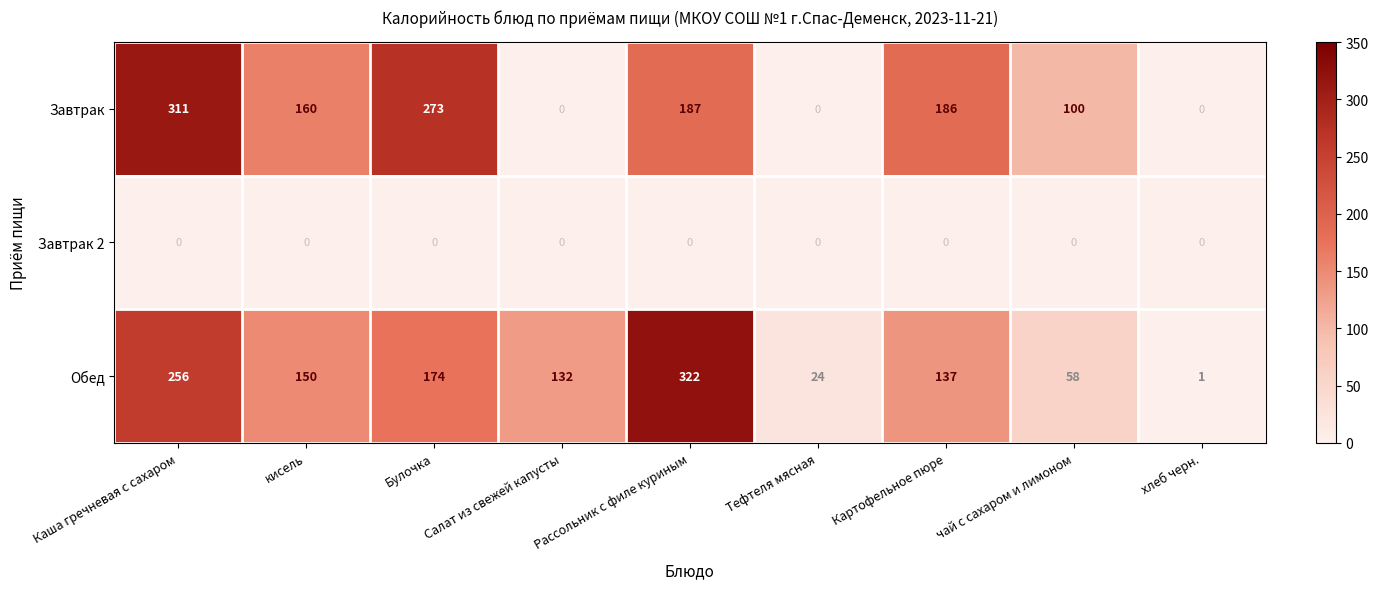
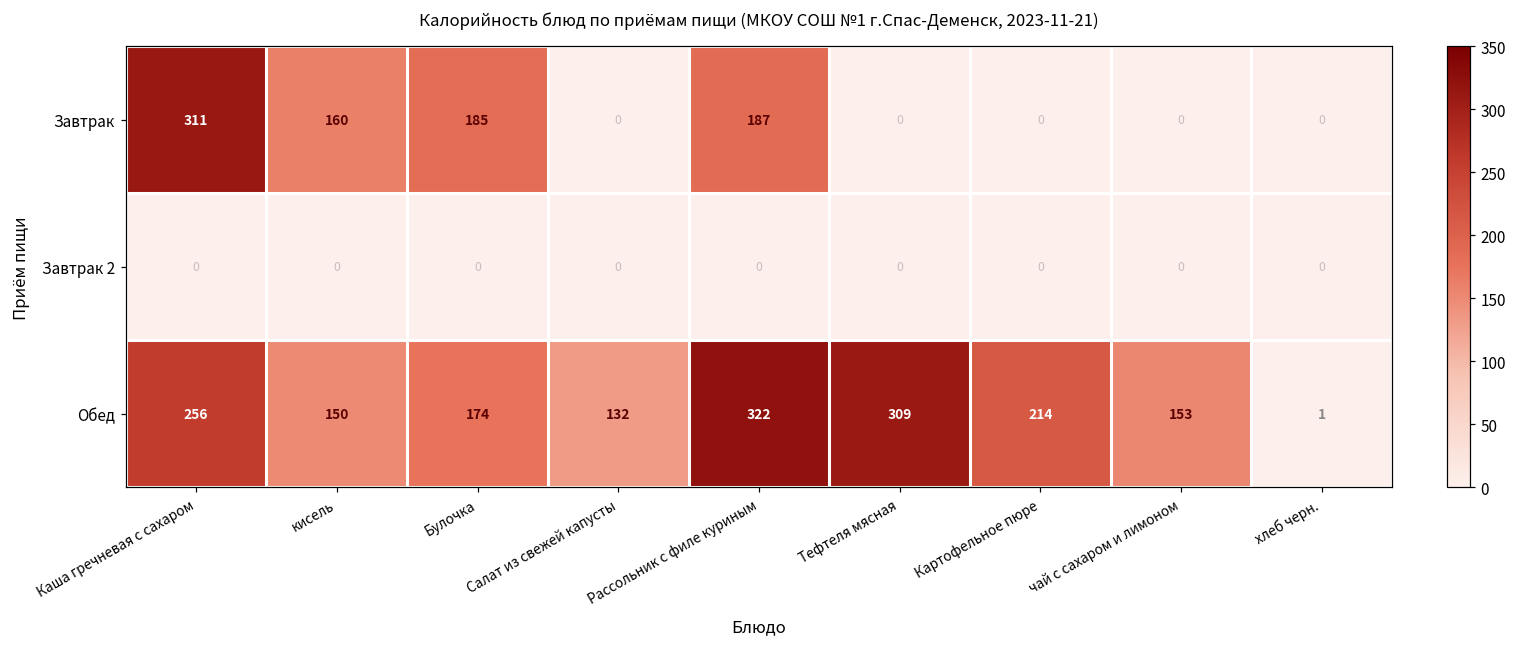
Завтрак, Булочка: 273 -> 185
Завтрак, Картофельное пюре: 186 -> 0
Завтрак, чай с сахаром и лимоном: 100 -> 0
Обед, Тефтеля мясная: 24 -> 309
Обед, Картофельное пюре: 137 -> 214
Обед, чай с сахаром и лимоном: 58 -> 153
